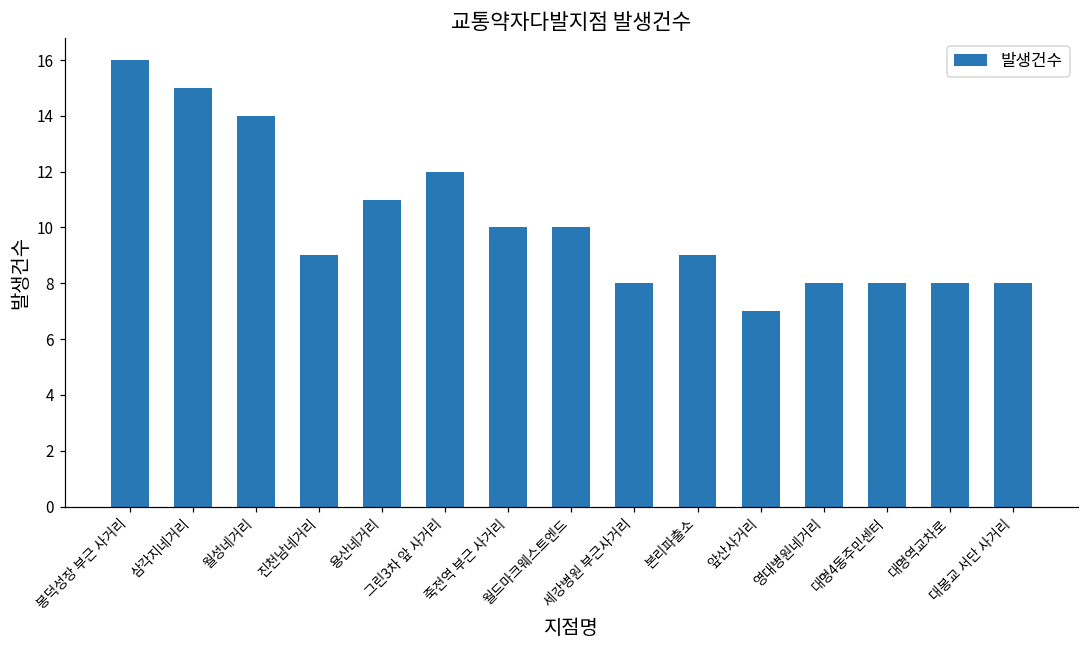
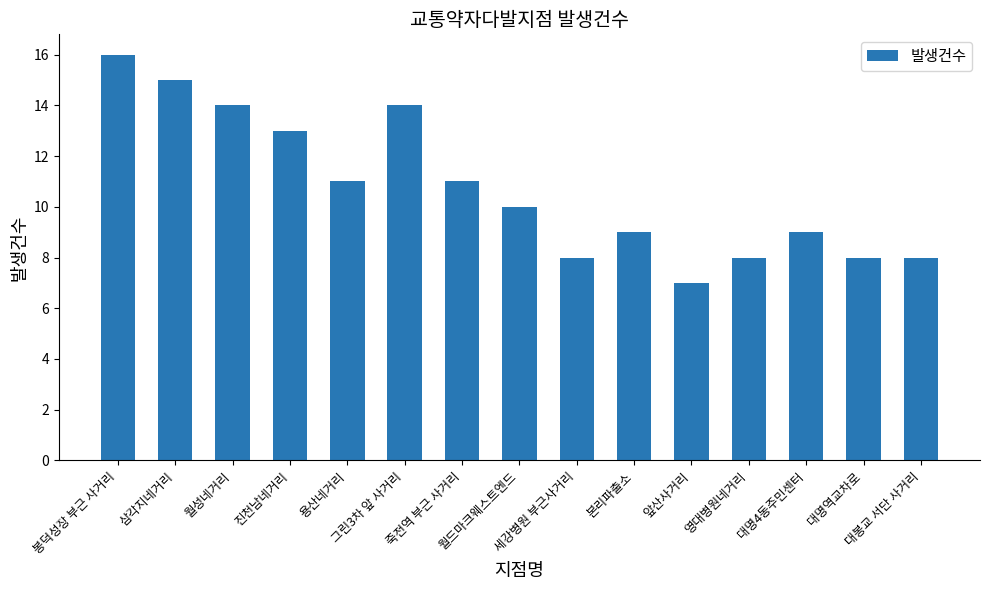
진천남네거리: 9 -> 13
그린3차 앞 사거리: 12 -> 14
죽전역 부근 사거리: 10 -> 11
대명4동주민센터: 8 -> 9
